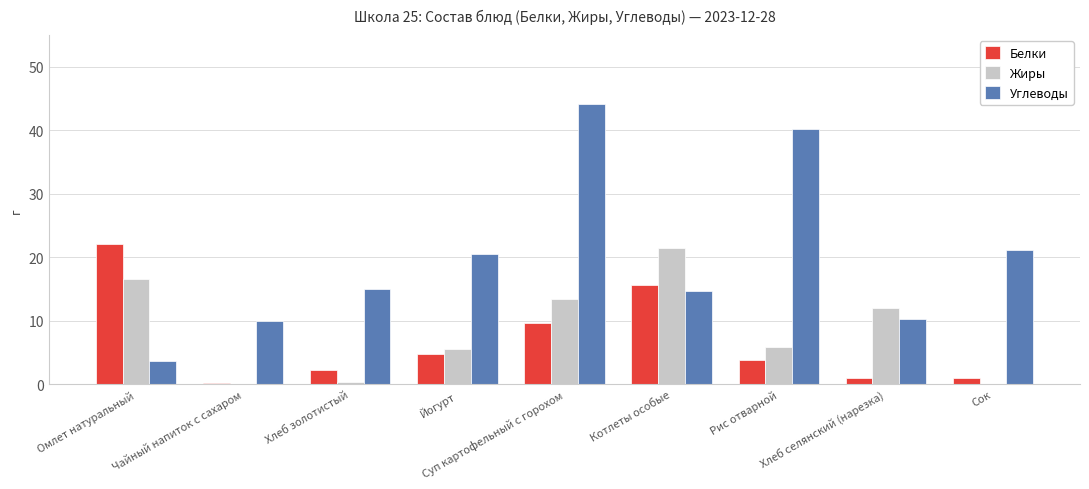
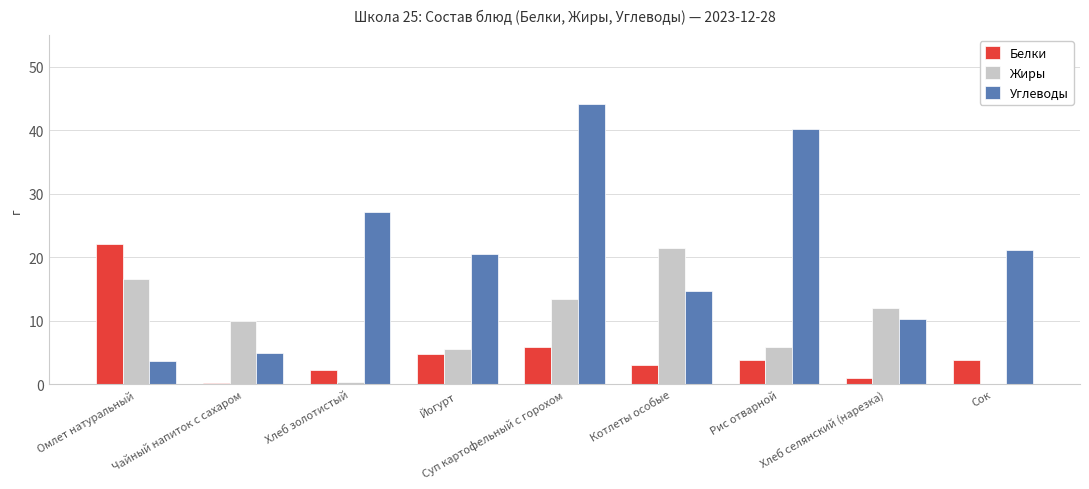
Жиры, Чайный напиток с сахаром: 0 -> 10
Углеводы, Чайный напиток с сахаром: 10 -> 5
Углеводы, Хлеб золотистый: 15 -> 27
Белки, Суп картофельный с горохом: 10 -> 6
Белки, Котлеты особые: 16 -> 3
Белки, Сок: 1 -> 4
